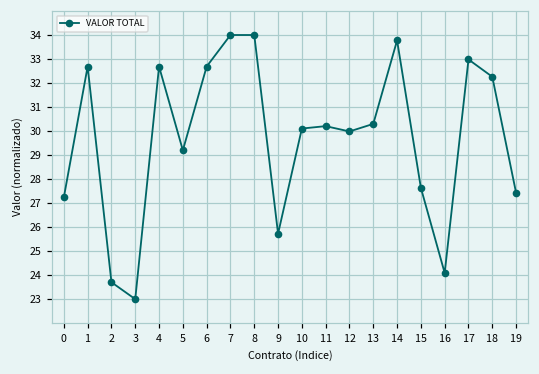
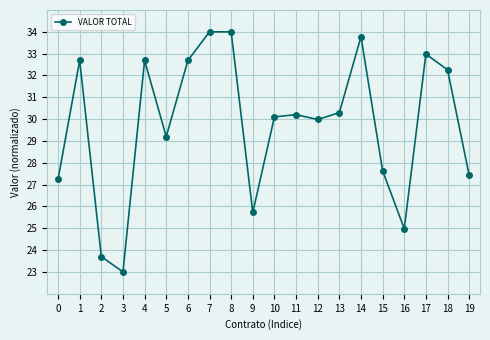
16: 24.1 -> 25.0
